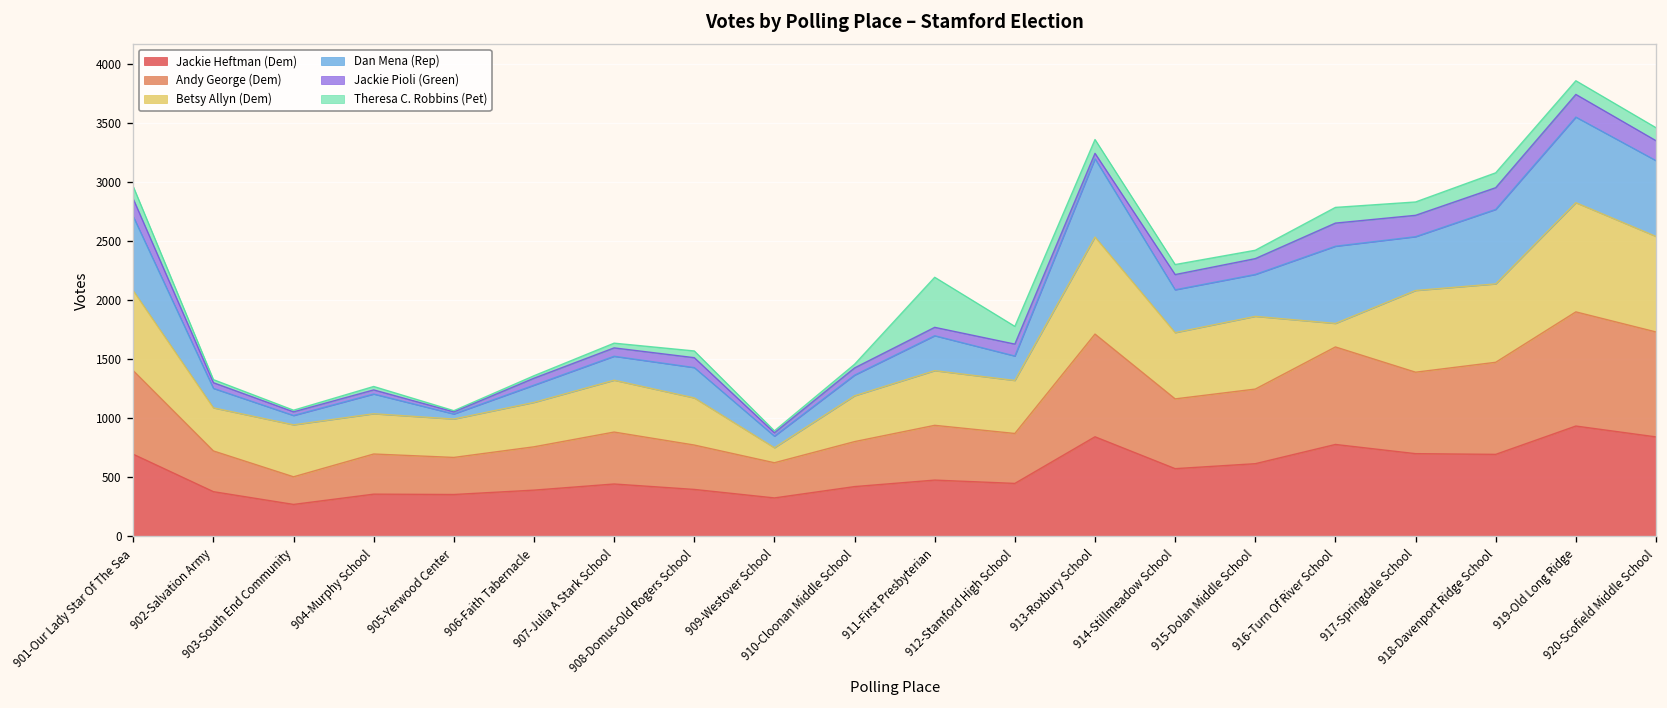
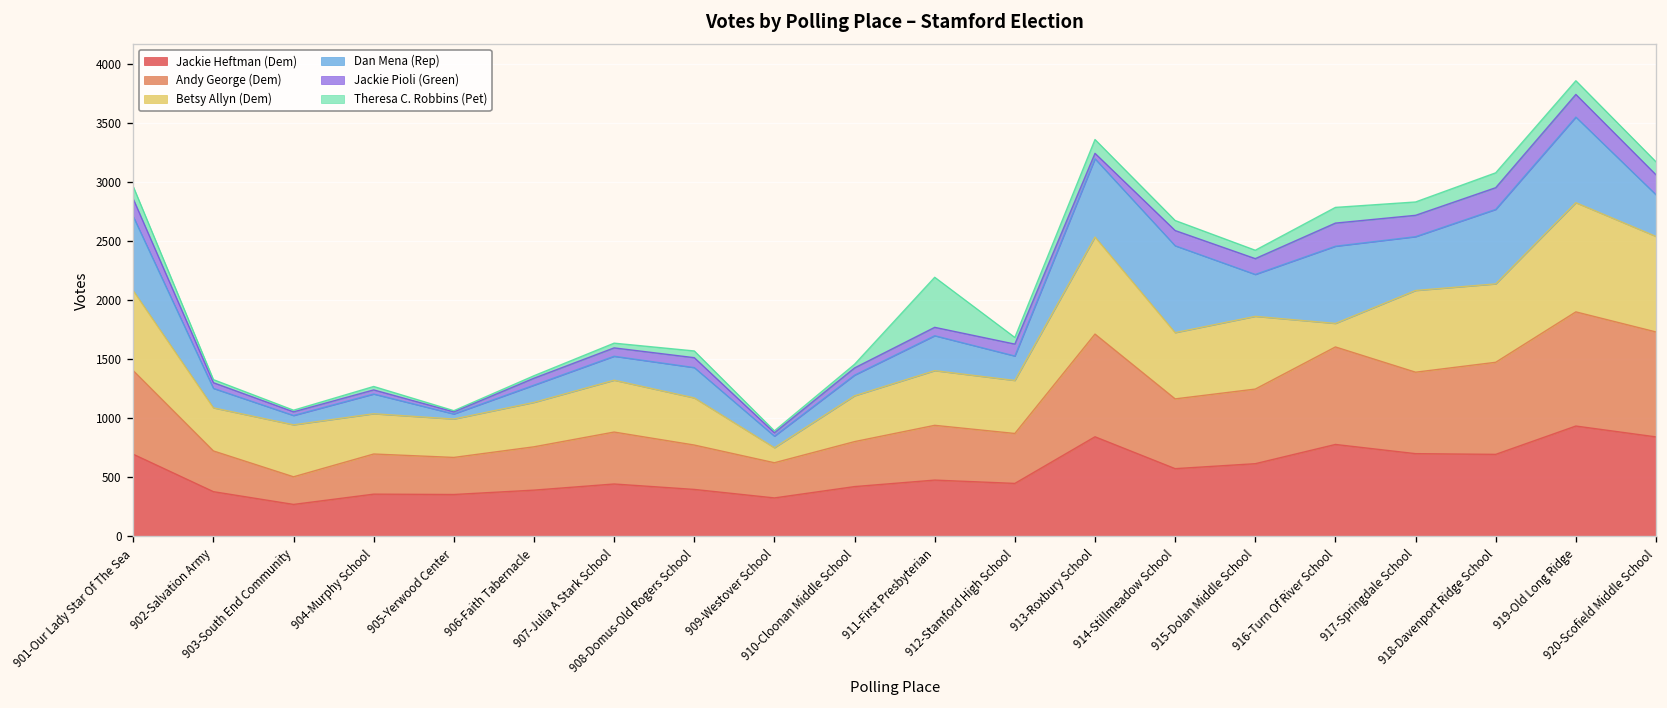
Theresa C. Robbins (Pet), 912-Stamford High School: 200 -> 100
Dan Mena (Rep), 914-Stillmeadow School: 400 -> 700
Dan Mena (Rep), 920-Scofield Middle School: 600 -> 400
